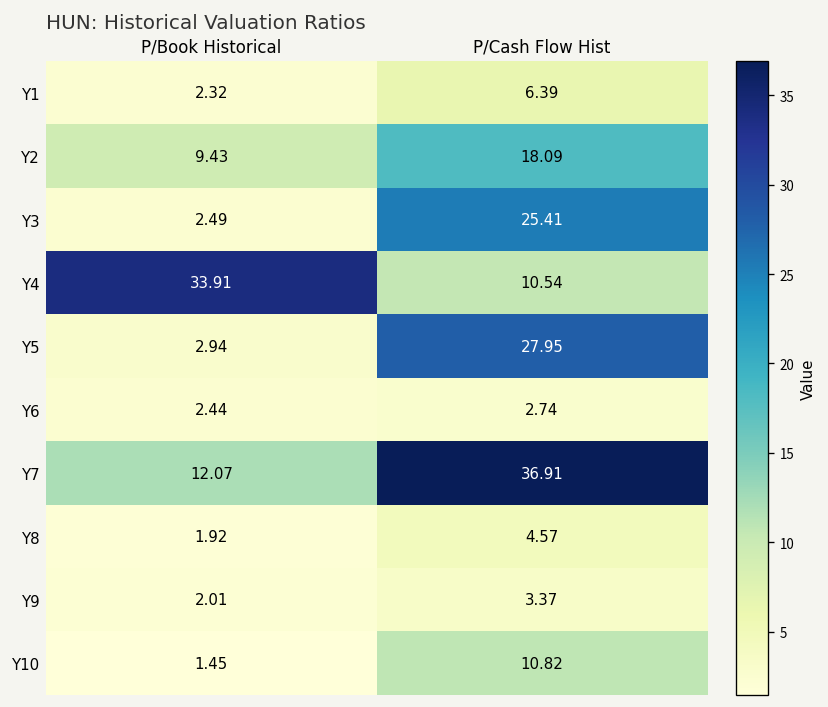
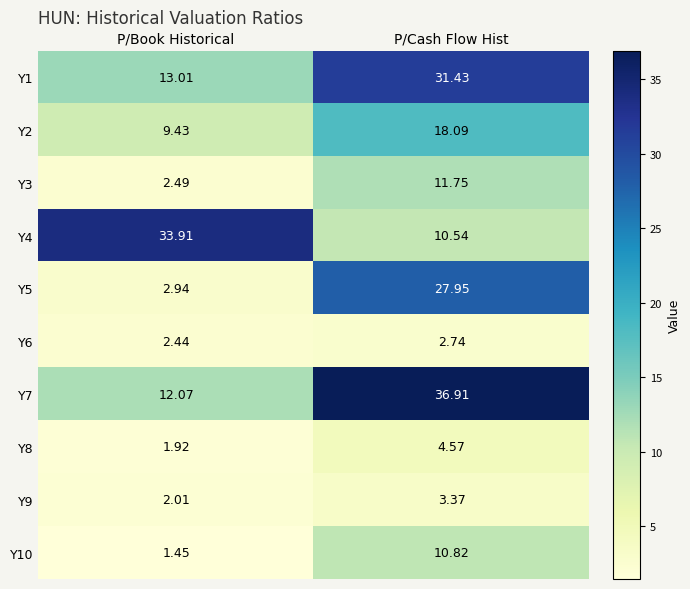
Y1, P/Book Historical: 2.32 -> 13.01
Y1, P/Cash Flow Hist: 6.39 -> 31.43
Y3, P/Cash Flow Hist: 25.41 -> 11.75
